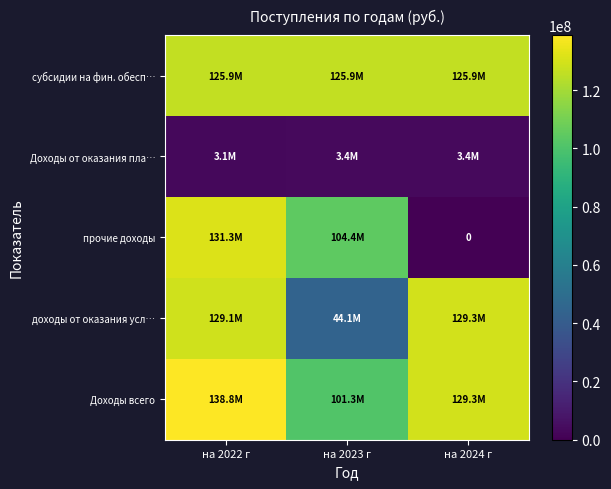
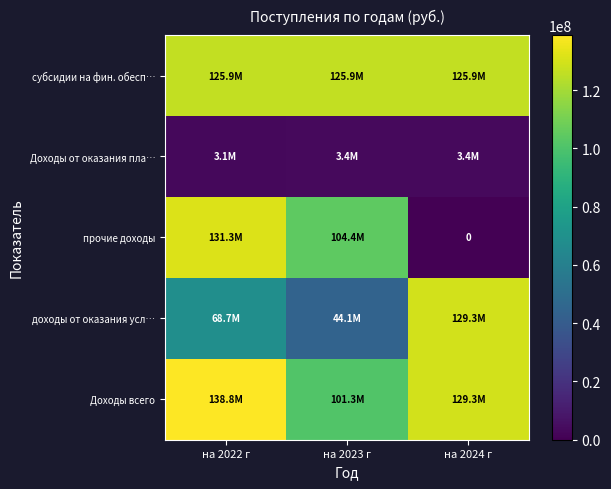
доходы от оказания усл…, на 2022 г: 129.1M -> 68.7M
